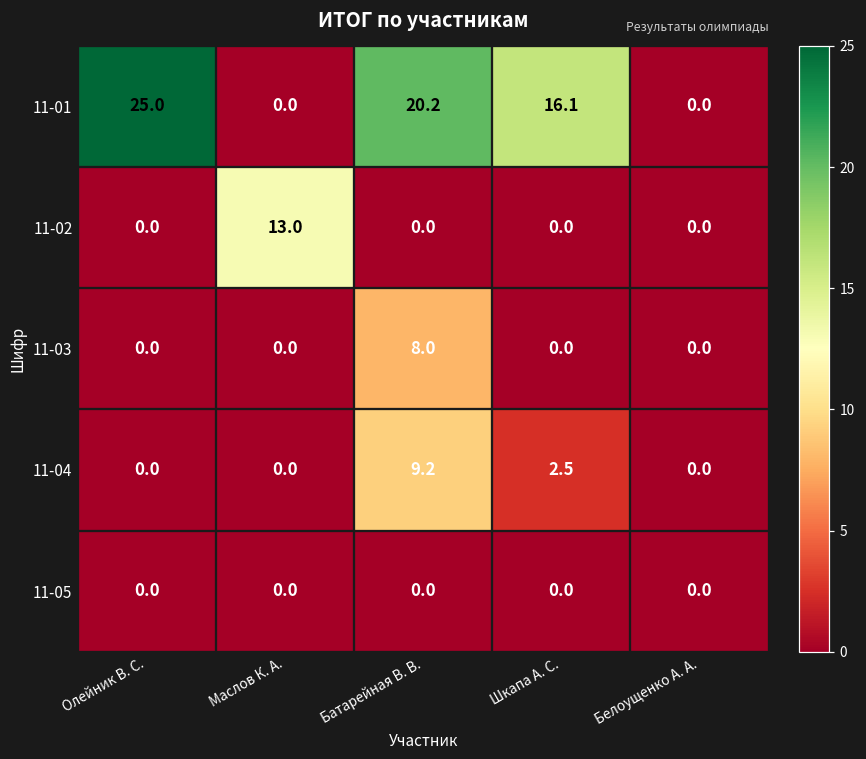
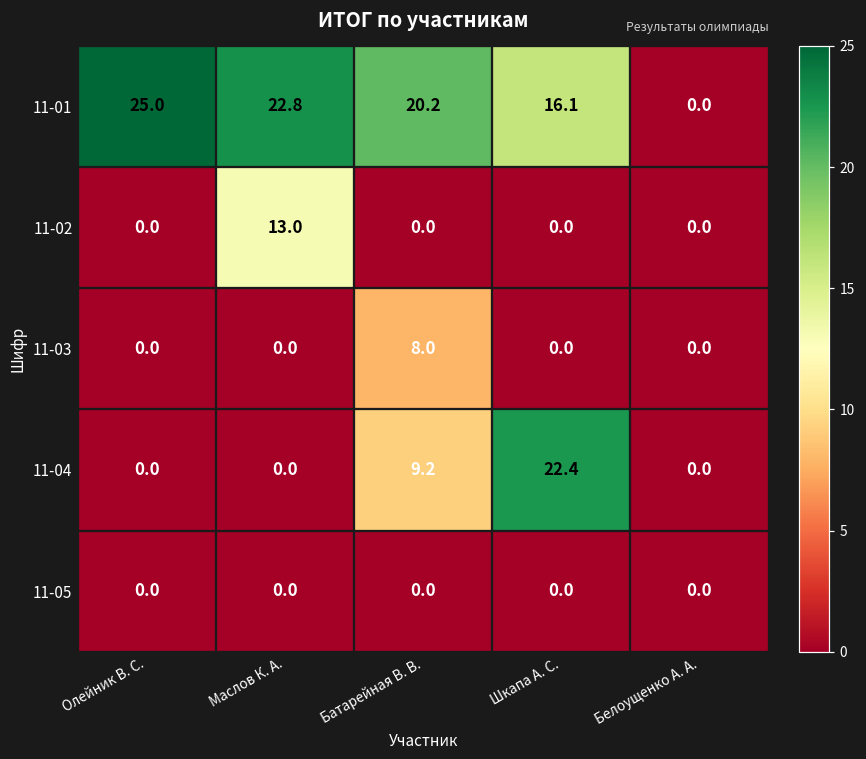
11-01, Маслов К. А.: 0.0 -> 22.8
11-04, Шкапа А. С.: 2.5 -> 22.4
